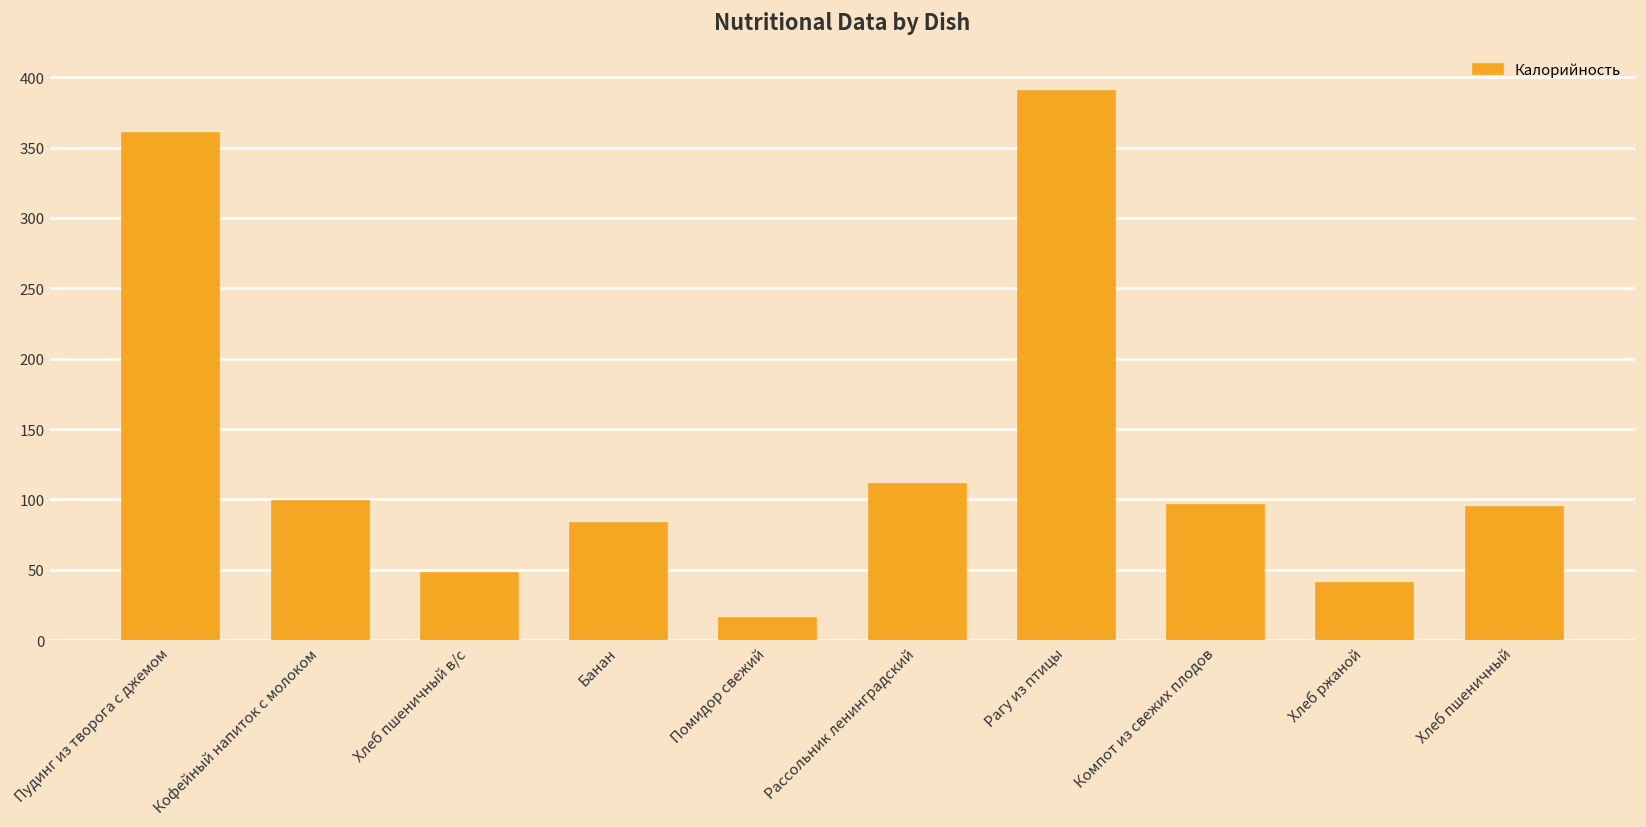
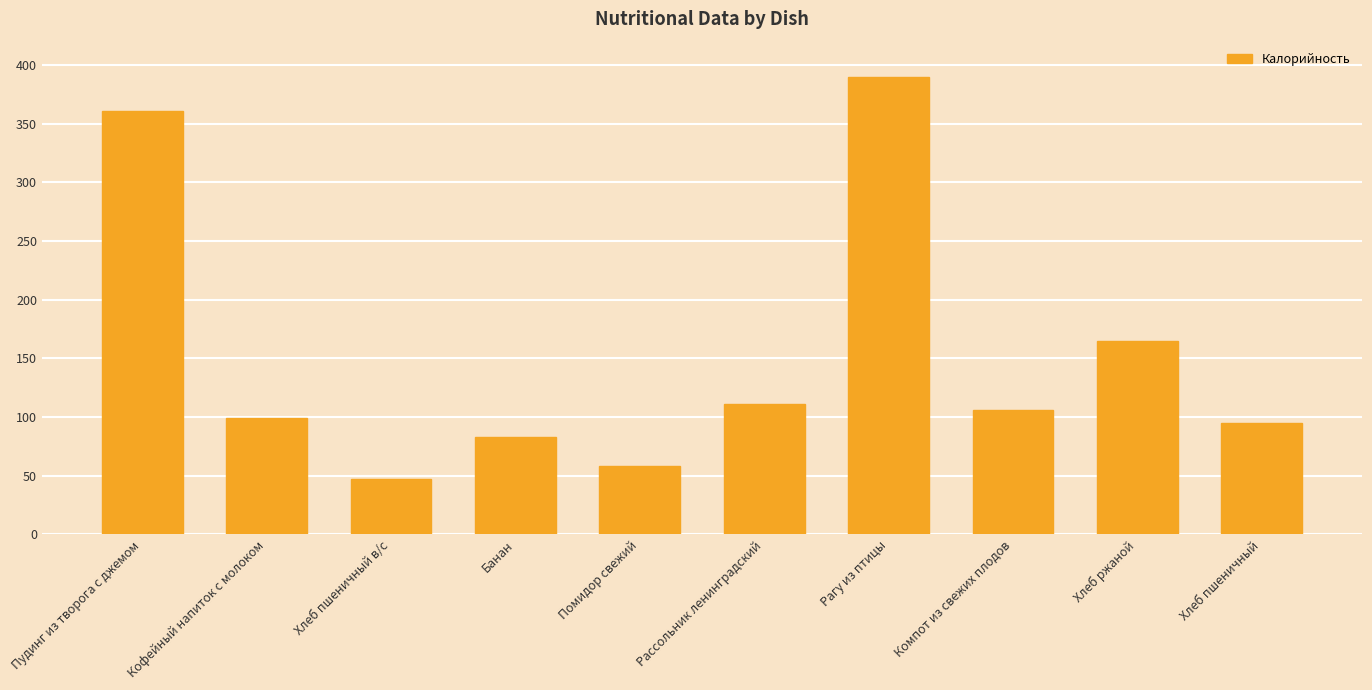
Помидор свежий: 16 -> 58
Компот из свежих плодов: 96 -> 106
Хлеб ржаной: 41 -> 165
